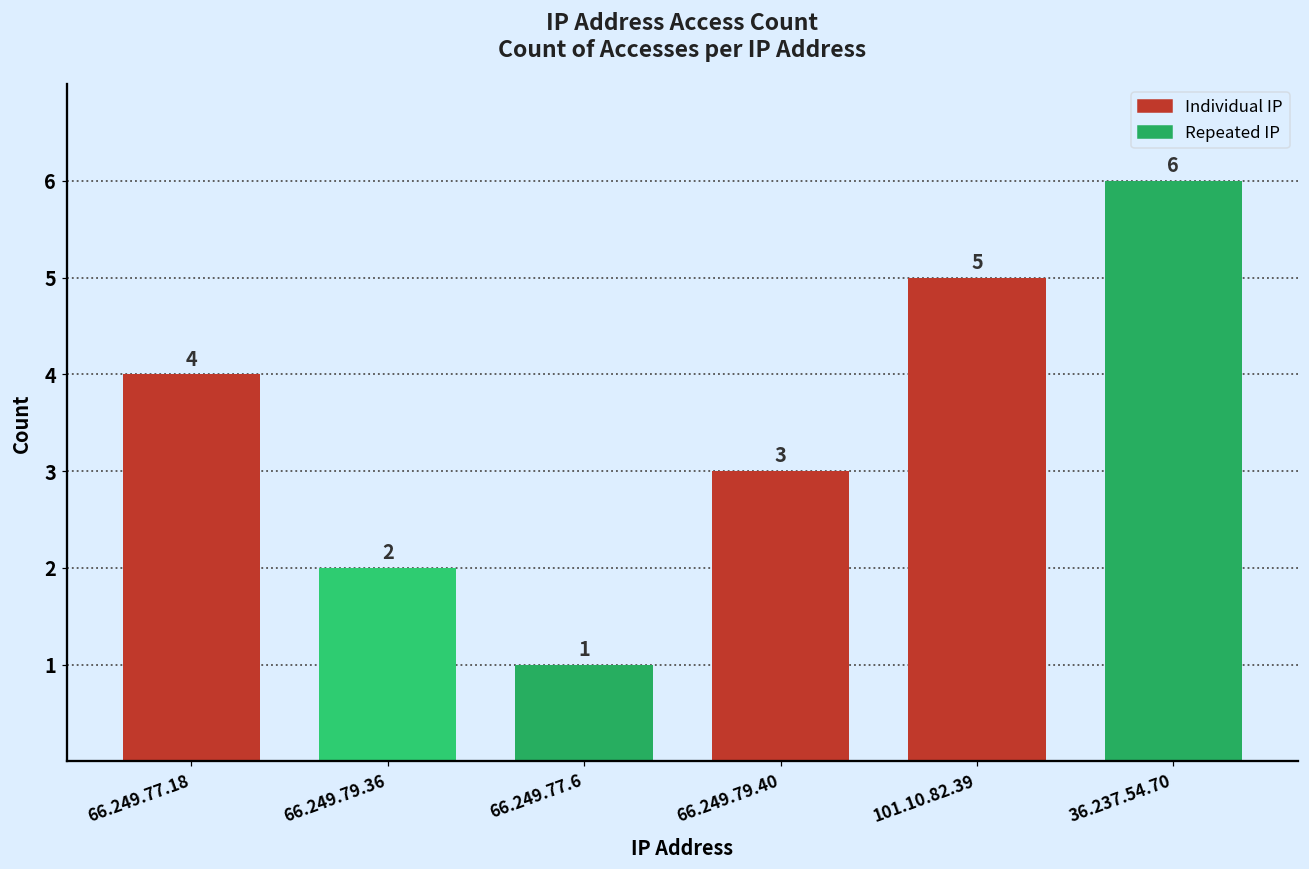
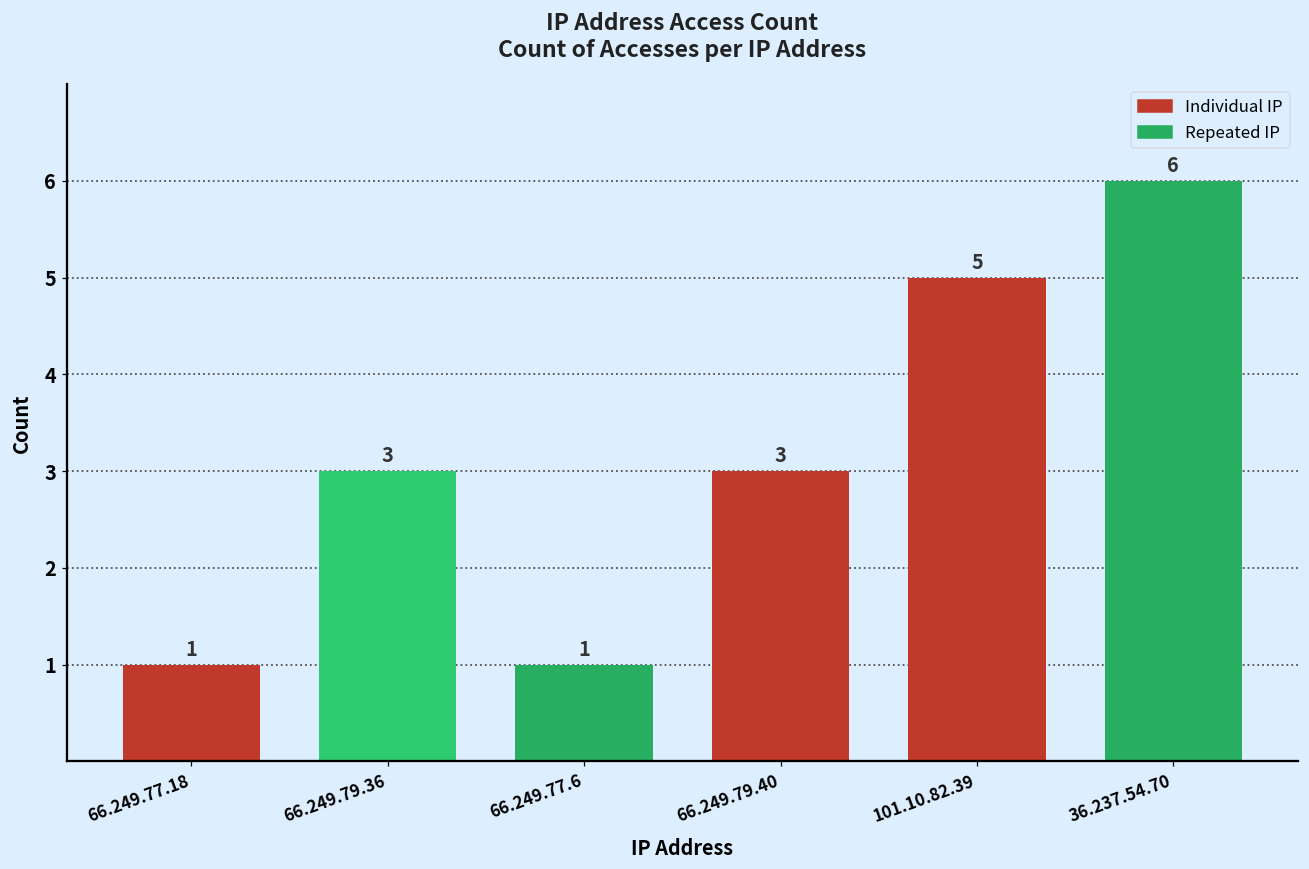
66.249.77.18: 4 -> 1
66.249.79.36: 2 -> 3
